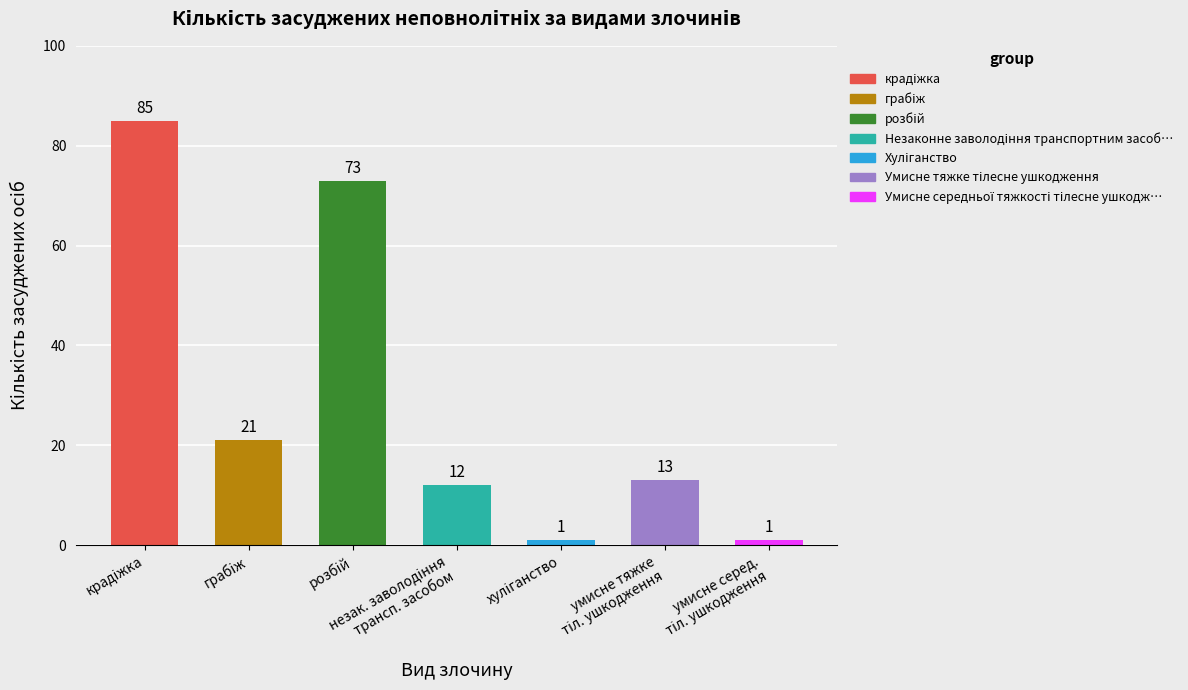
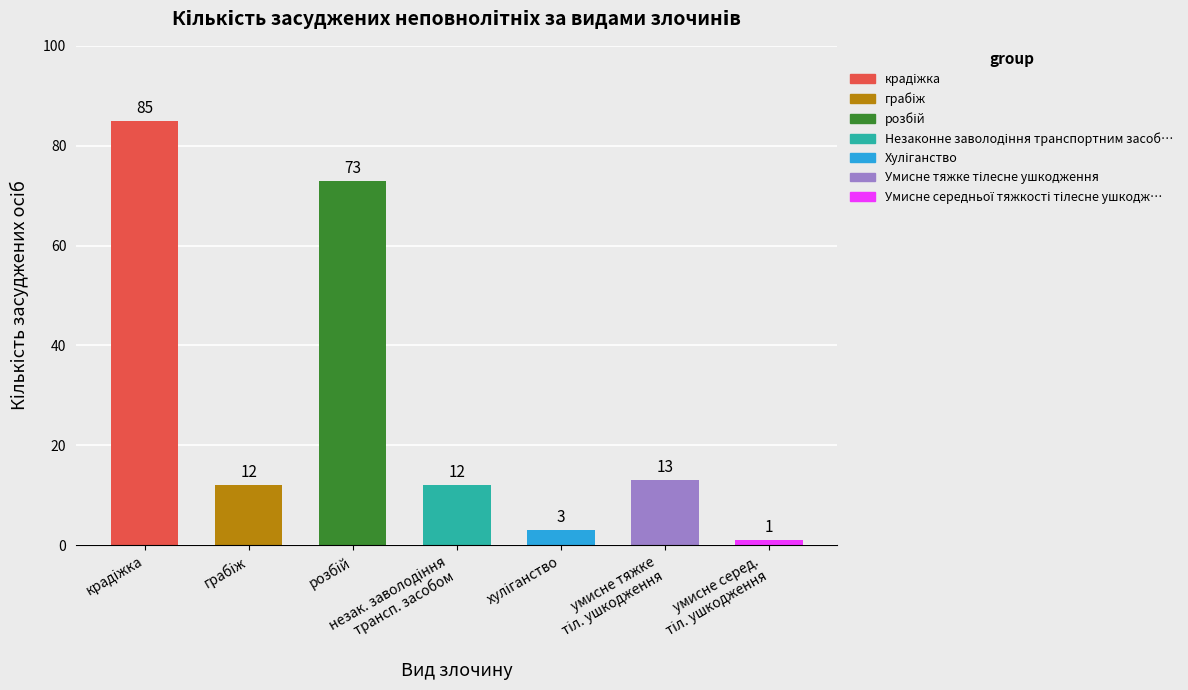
грабіж: 21 -> 12
хуліганство: 1 -> 3
